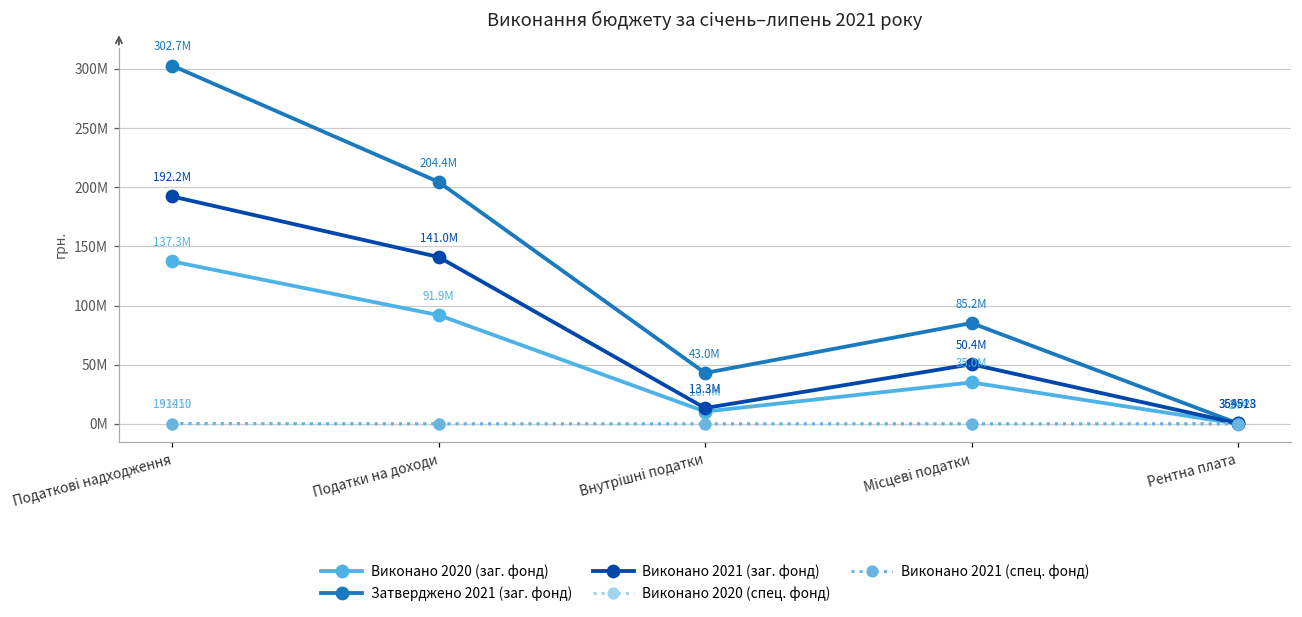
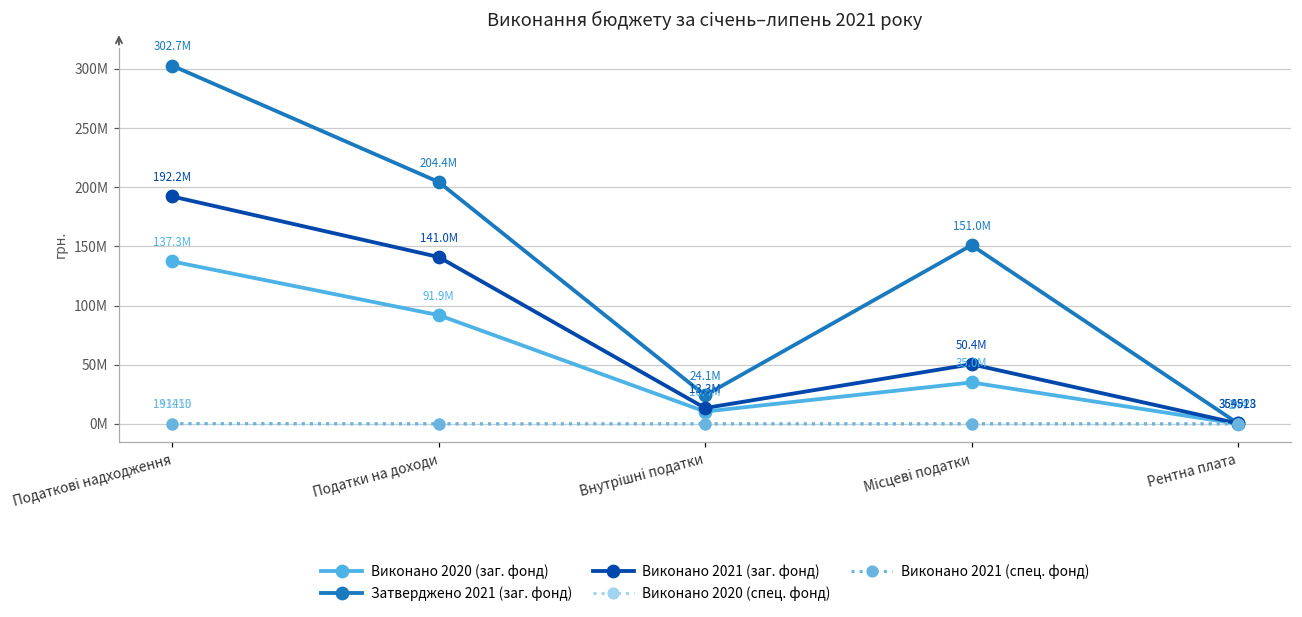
Затверджено 2021 (заг. фонд), Внутрішні податки: 43.0M -> 24.1M
Затверджено 2021 (заг. фонд), Місцеві податки: 85.2M -> 151.0M
